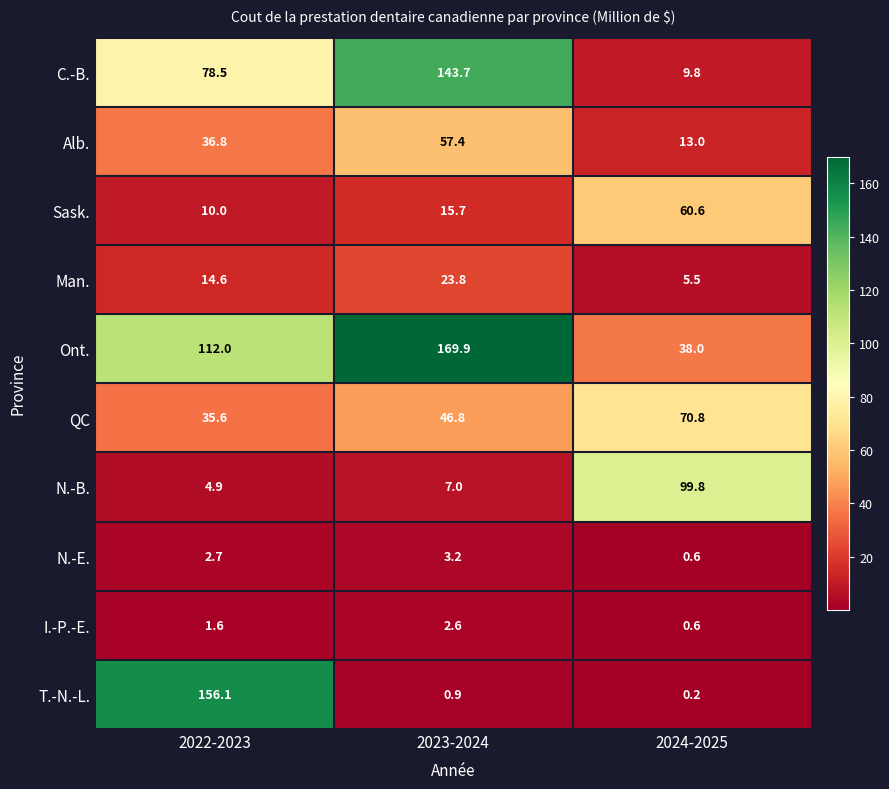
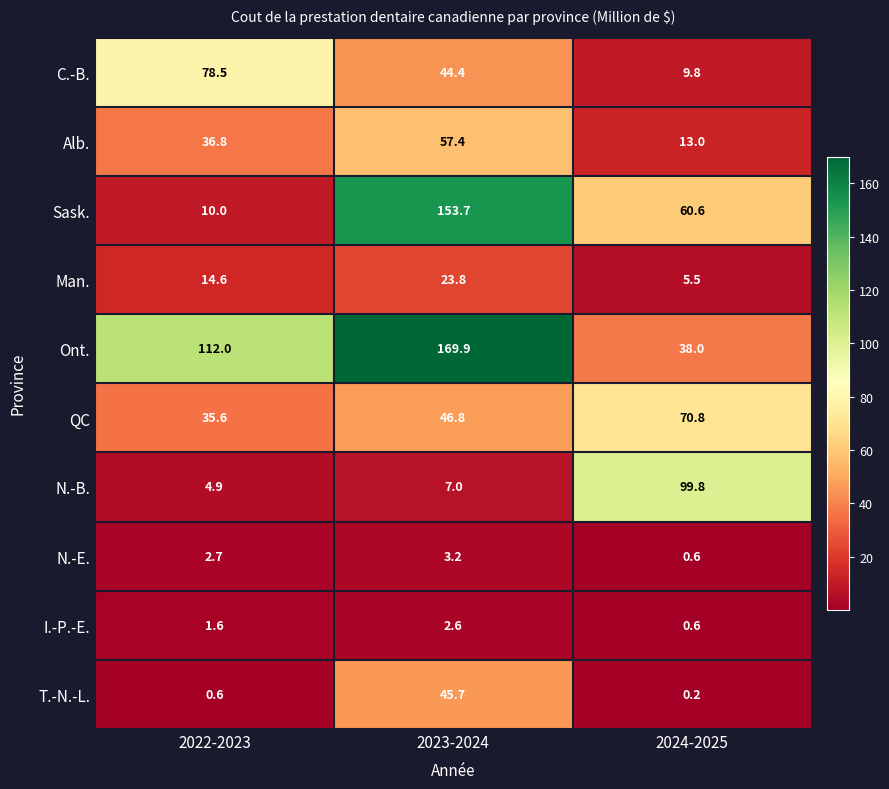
C.-B., 2023-2024: 143.7 -> 44.4
Sask., 2023-2024: 15.7 -> 153.7
T.-N.-L., 2022-2023: 156.1 -> 0.6
T.-N.-L., 2023-2024: 0.9 -> 45.7
